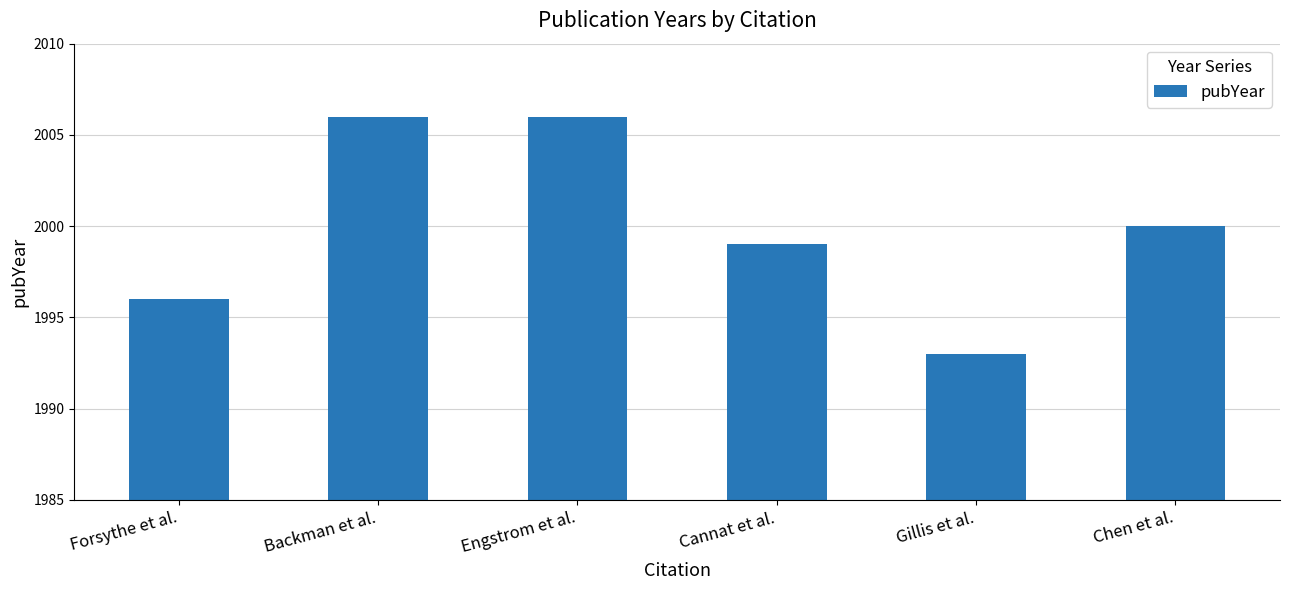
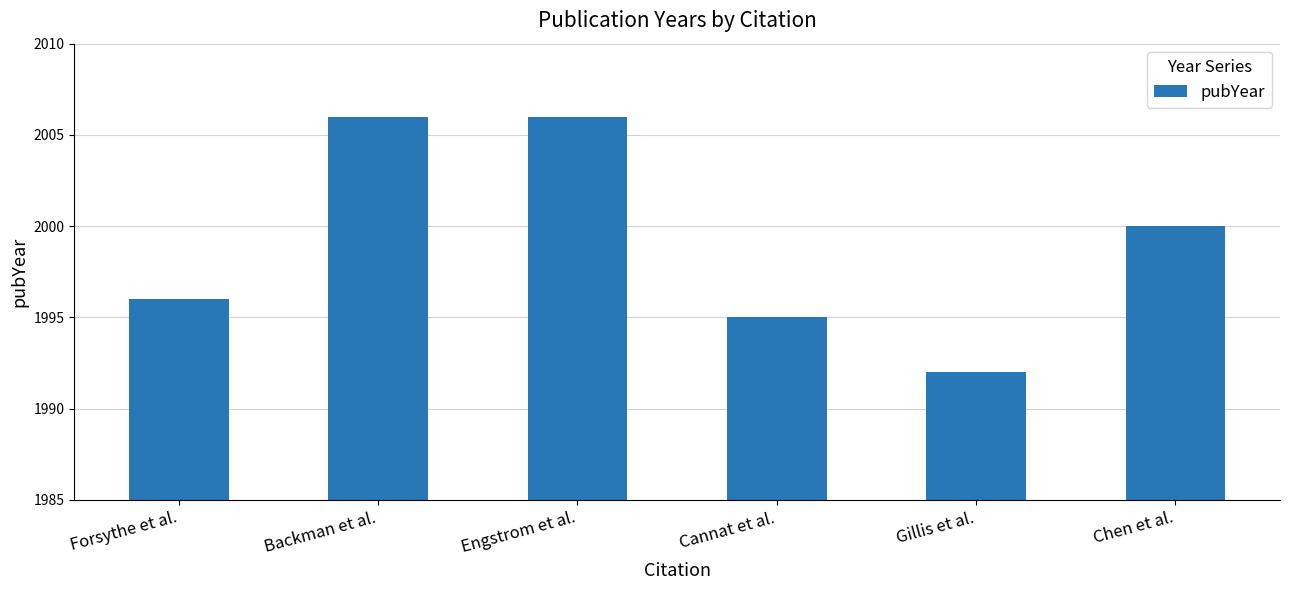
Cannat et al.: 1999 -> 1995
Gillis et al.: 1993 -> 1992
